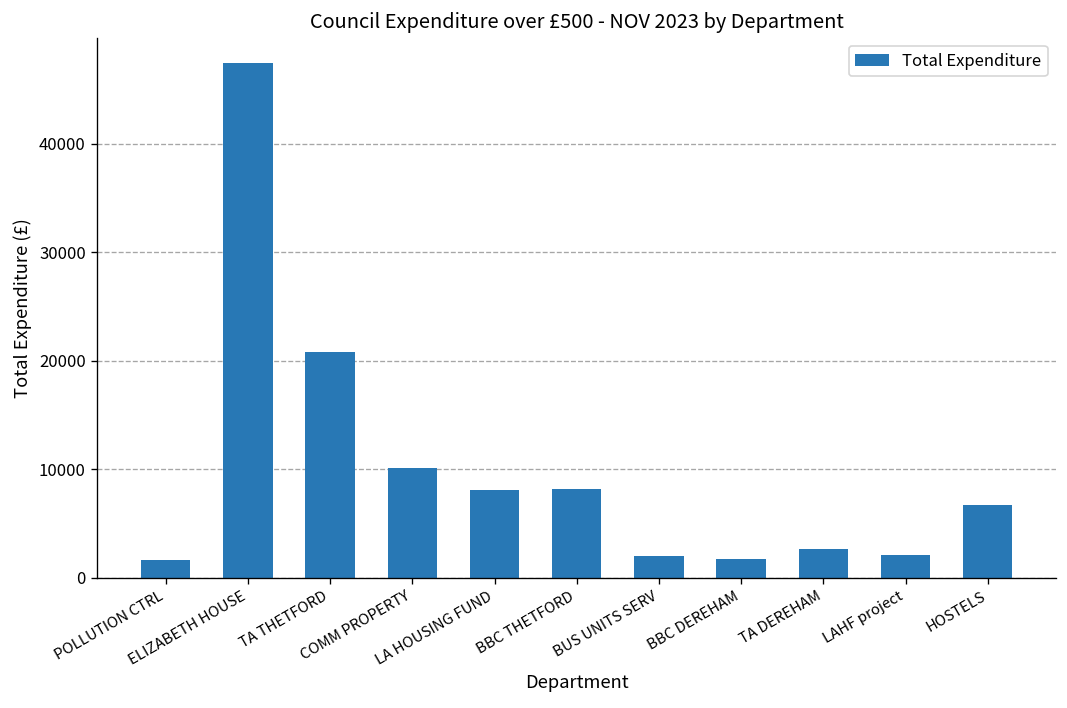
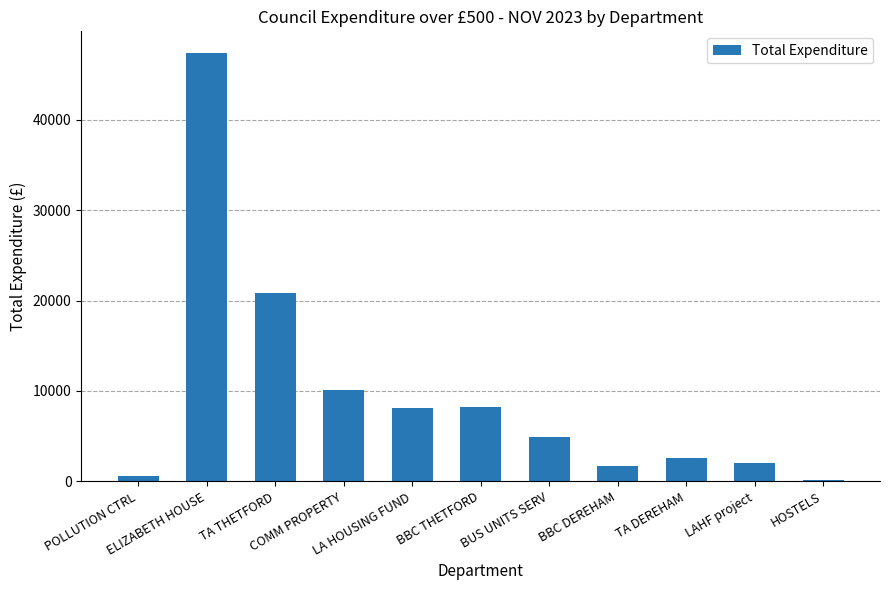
POLLUTION CTRL: 2000 -> 1000
BUS UNITS SERV: 2000 -> 5000
HOSTELS: 7000 -> 0
